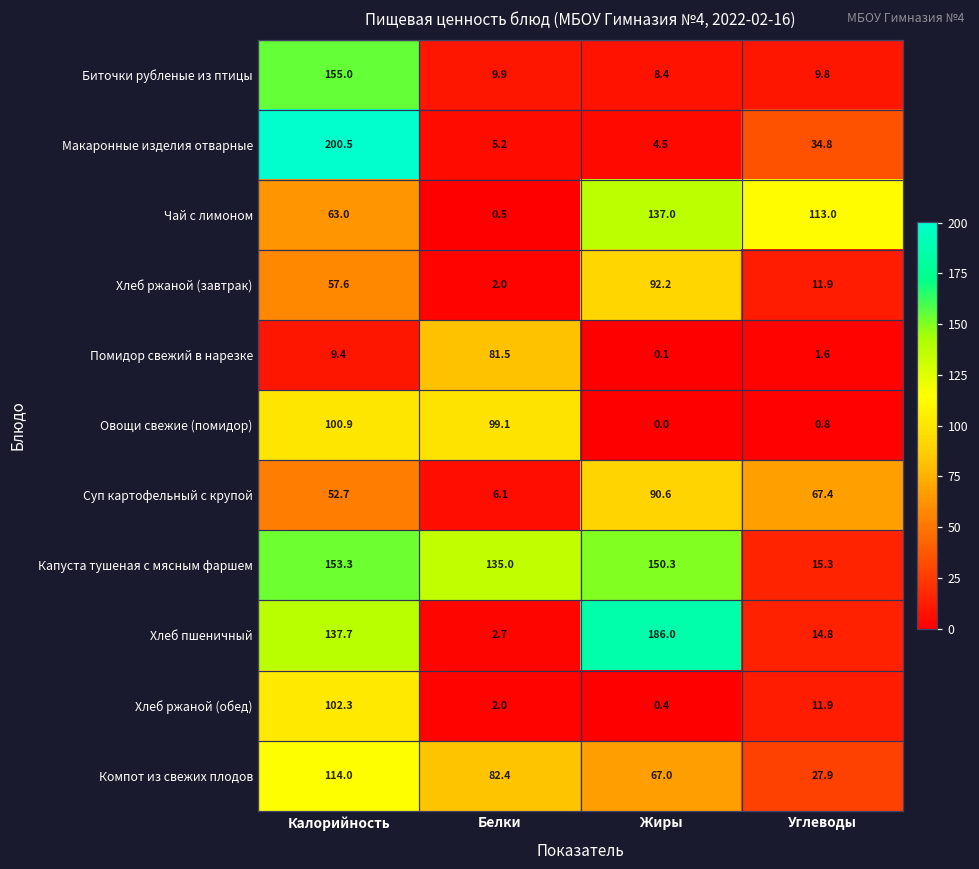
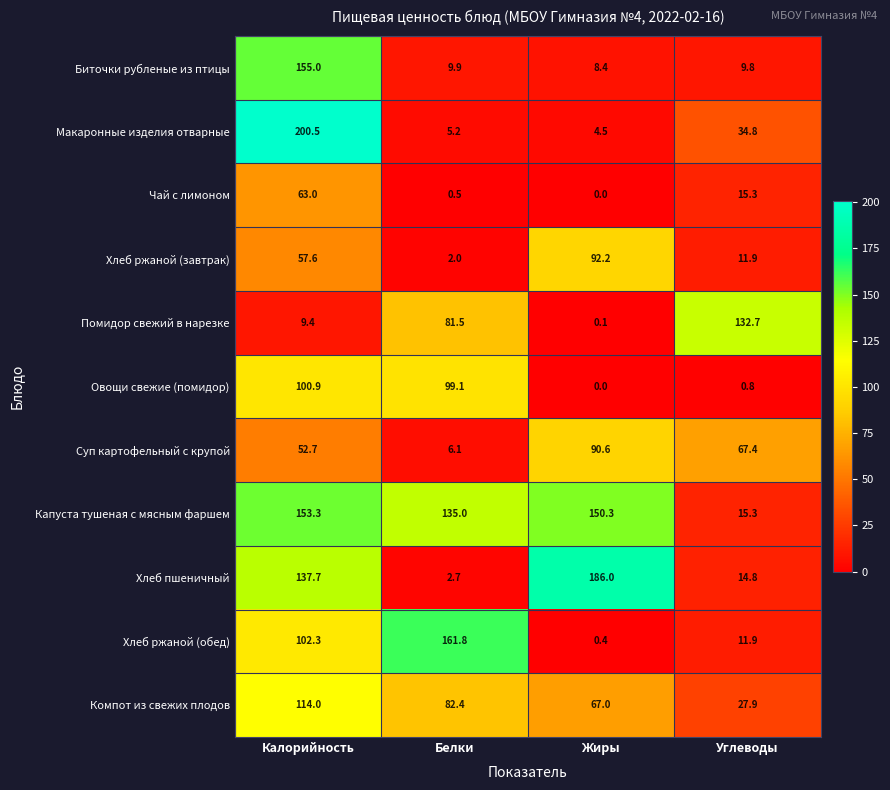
Чай с лимоном, Жиры: 137.0 -> 0.0
Чай с лимоном, Углеводы: 113.0 -> 15.3
Помидор свежий в нарезке, Углеводы: 1.6 -> 132.7
Хлеб ржаной (обед), Белки: 2.0 -> 161.8
